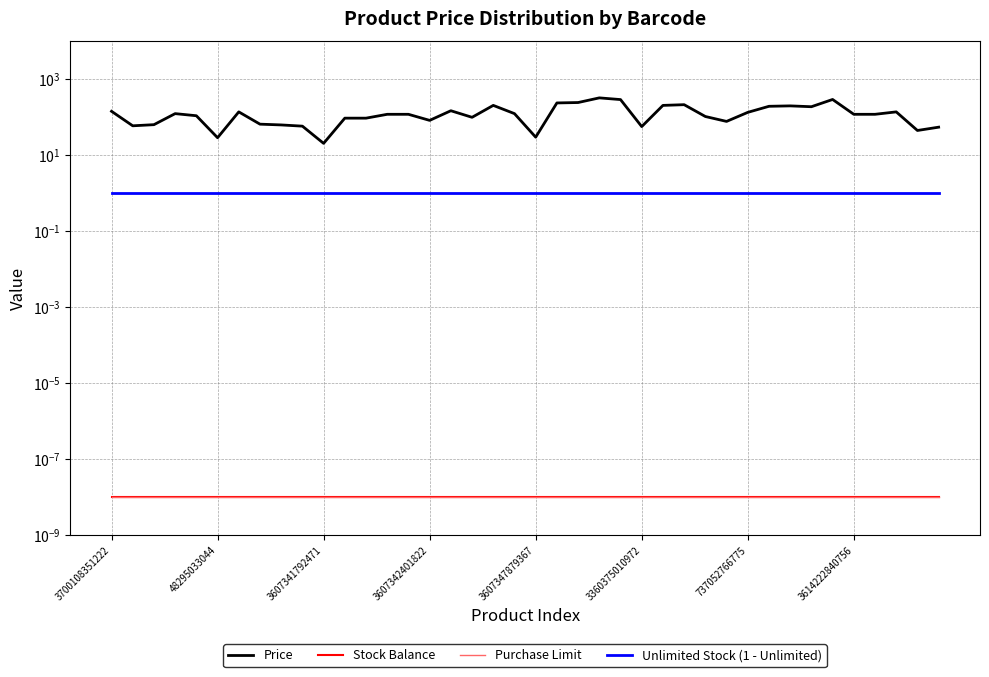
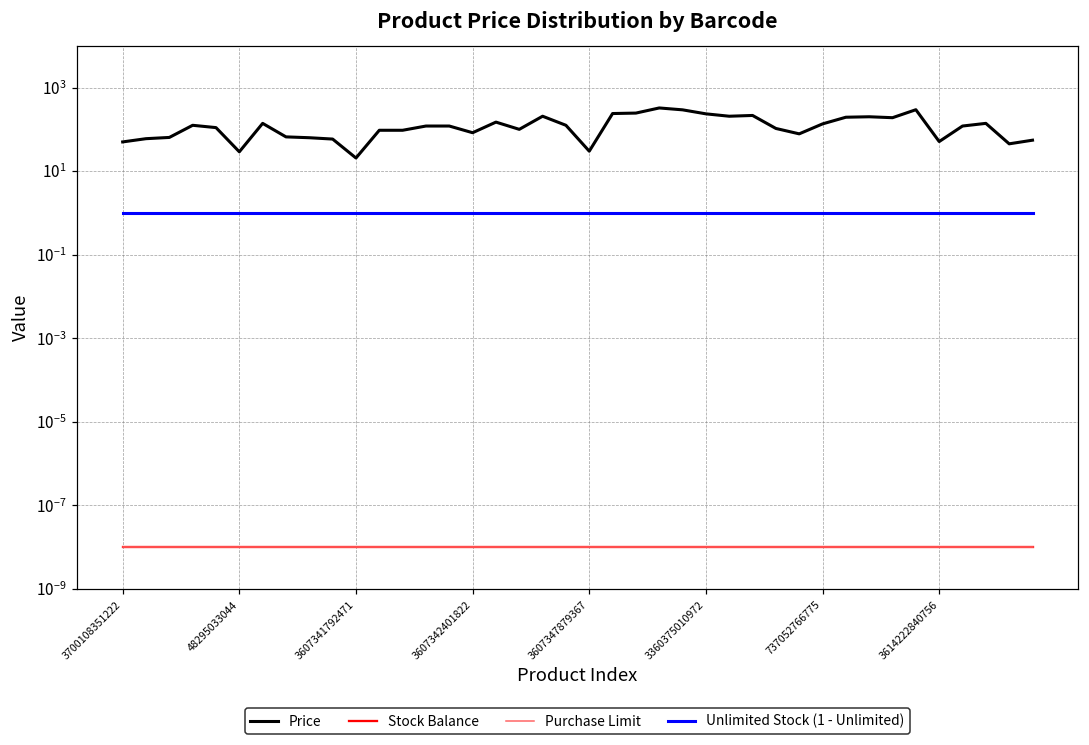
Price, 3700108351222: 140 -> 50
Price, 3360375010972: 60 -> 200
Price, 3614222840756: 120 -> 50
